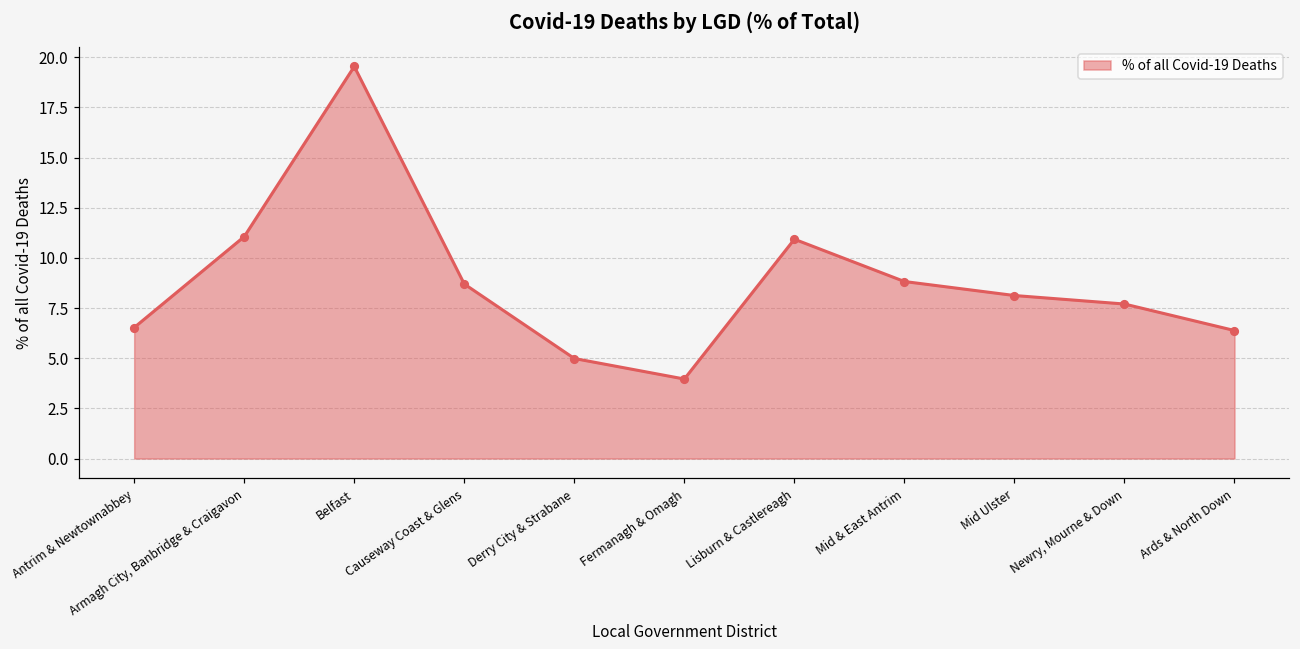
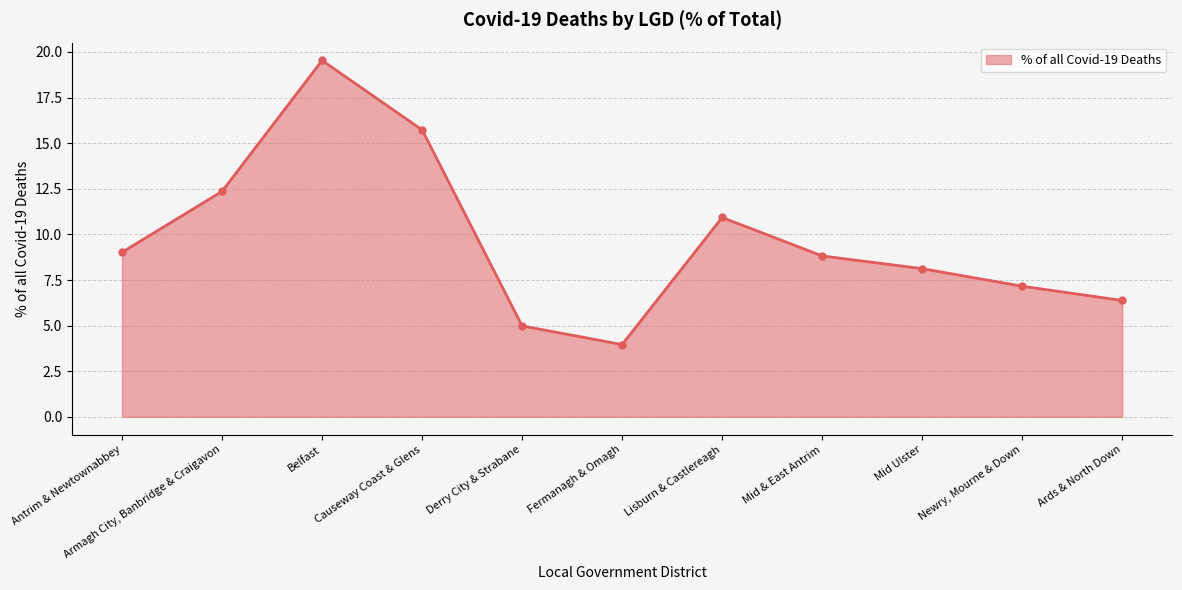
Antrim & Newtownabbey: 6.5 -> 9.0
Armagh City, Banbridge & Craigavon: 11.1 -> 12.4
Causeway Coast & Glens: 8.7 -> 15.7
Newry, Mourne & Down: 7.7 -> 7.2
